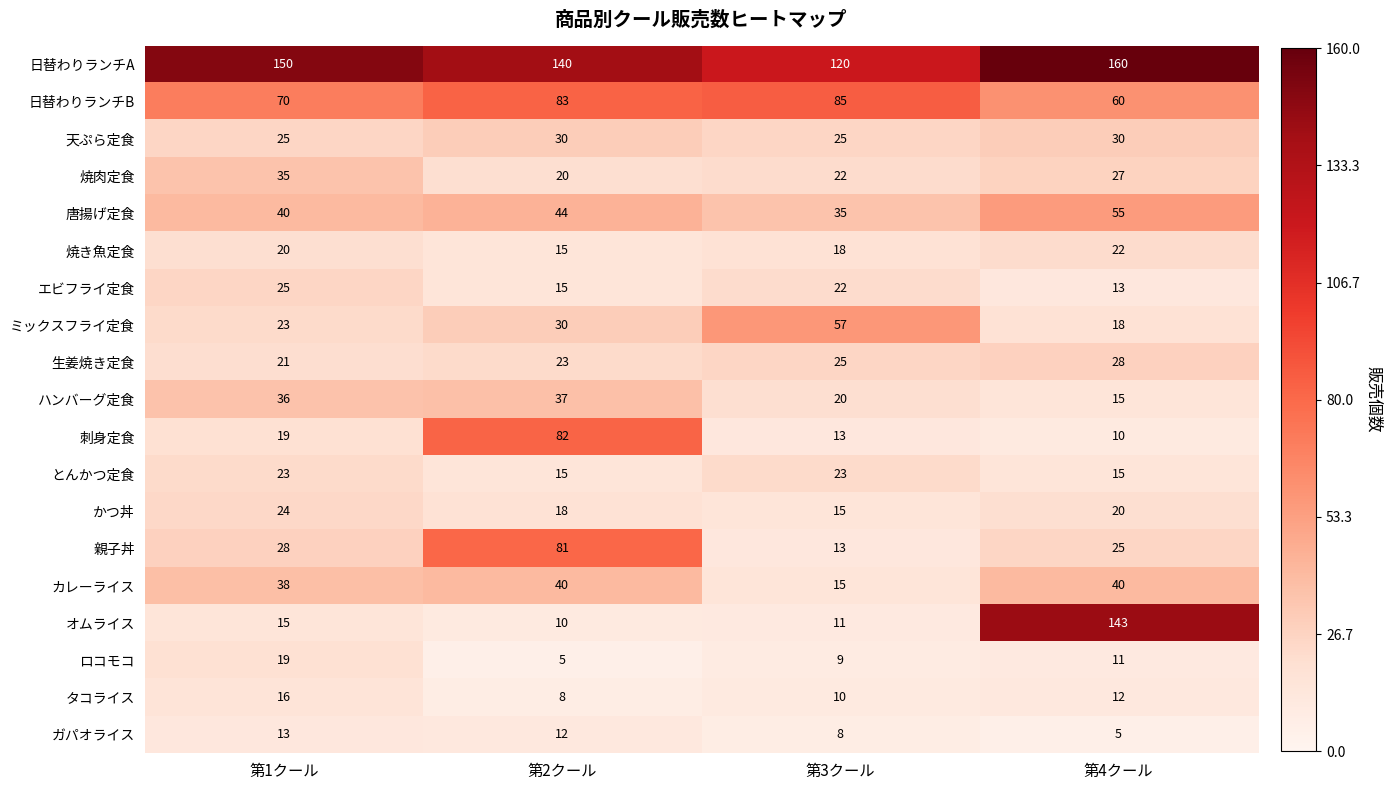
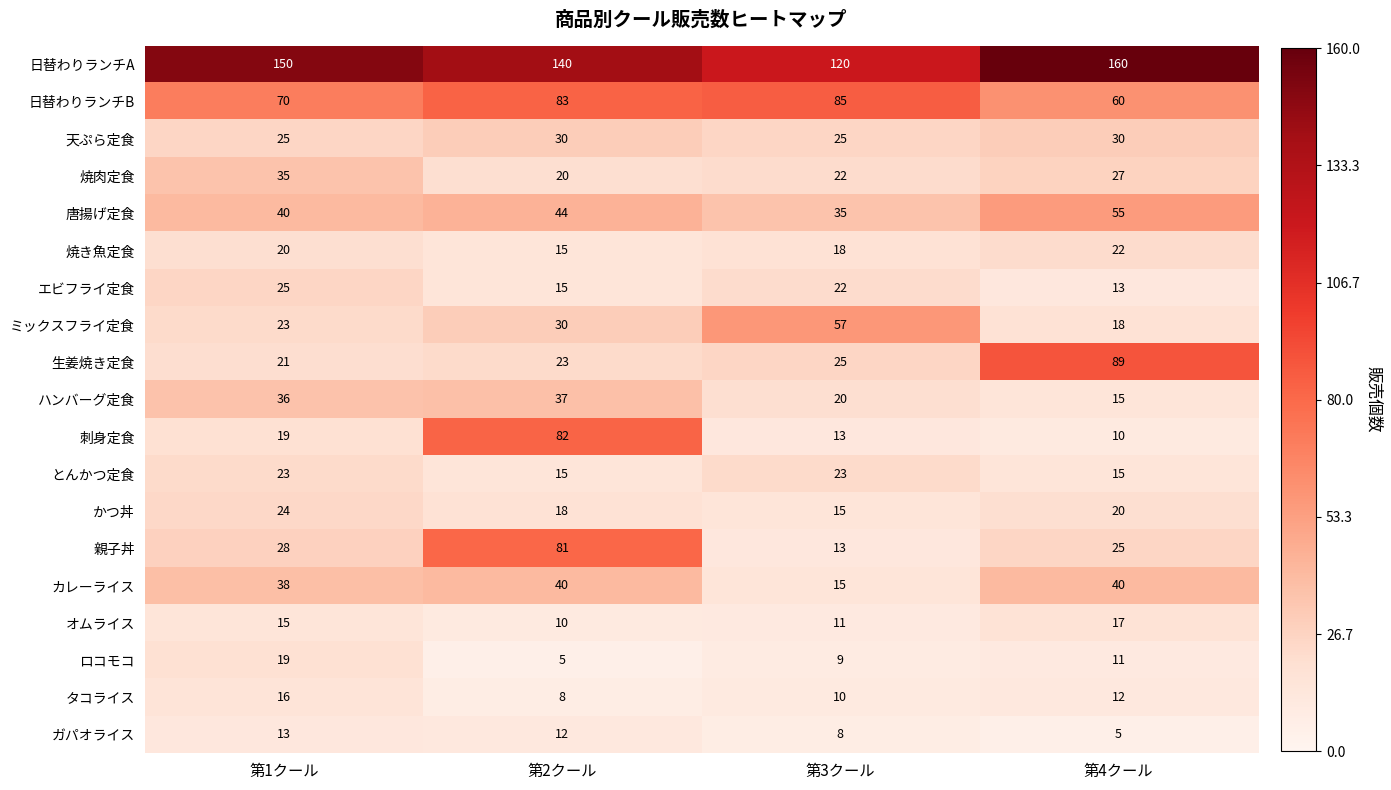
生姜焼き定食, 第4クール: 28 -> 89
オムライス, 第4クール: 143 -> 17
